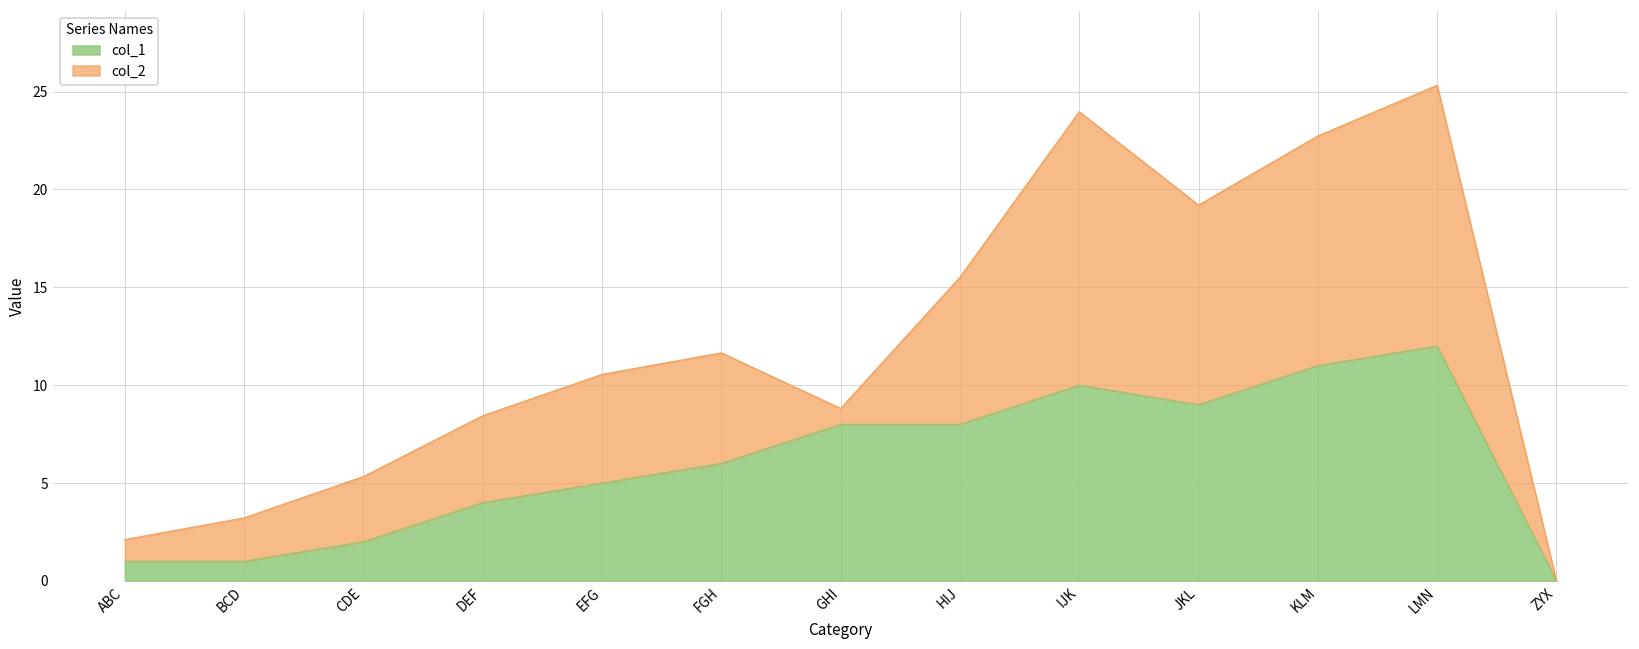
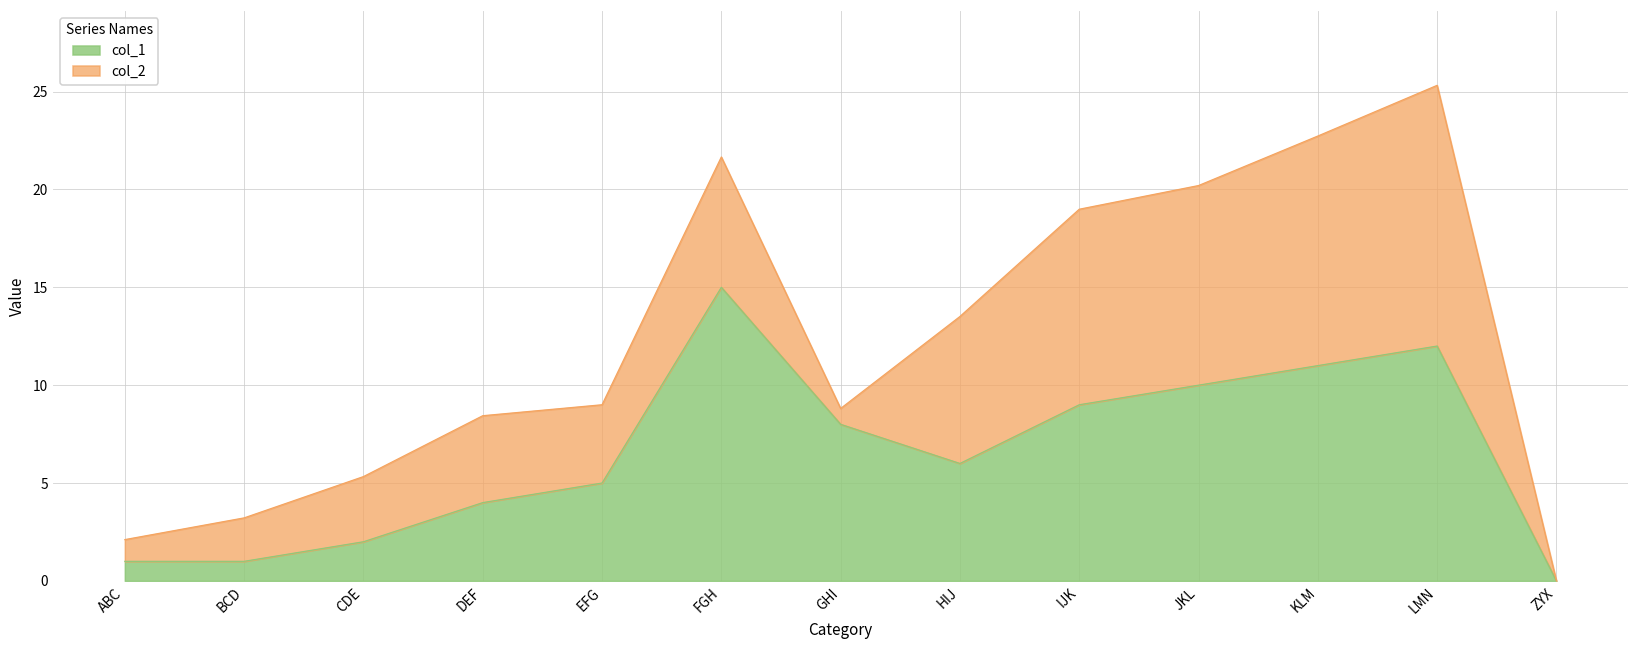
col_2, EFG: 5.6 -> 4.0
col_1, FGH: 6 -> 15
col_2, FGH: 5.7 -> 6.7
col_1, HIJ: 8 -> 6
col_1, IJK: 10 -> 9
col_2, IJK: 14.0 -> 10.0
col_1, JKL: 9 -> 10
